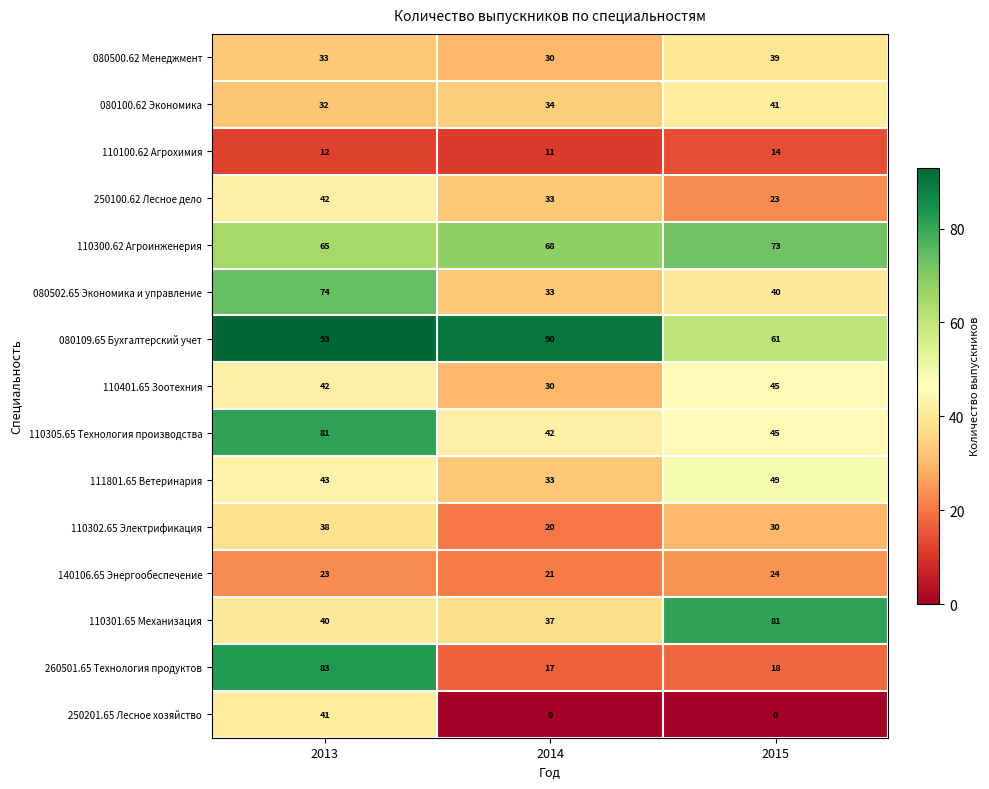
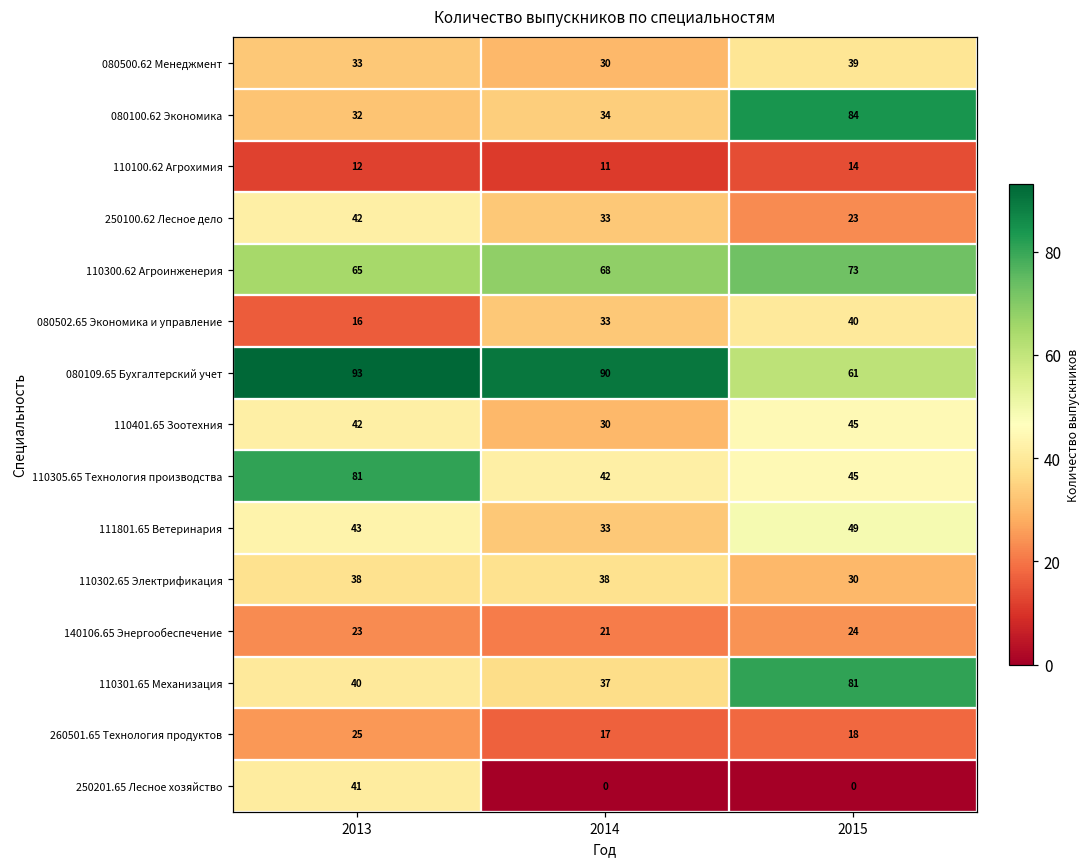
080100.62 Экономика, 2015: 41 -> 84
080502.65 Экономика и управление, 2013: 74 -> 16
110302.65 Электрификация, 2014: 20 -> 38
260501.65 Технология продуктов, 2013: 83 -> 25
